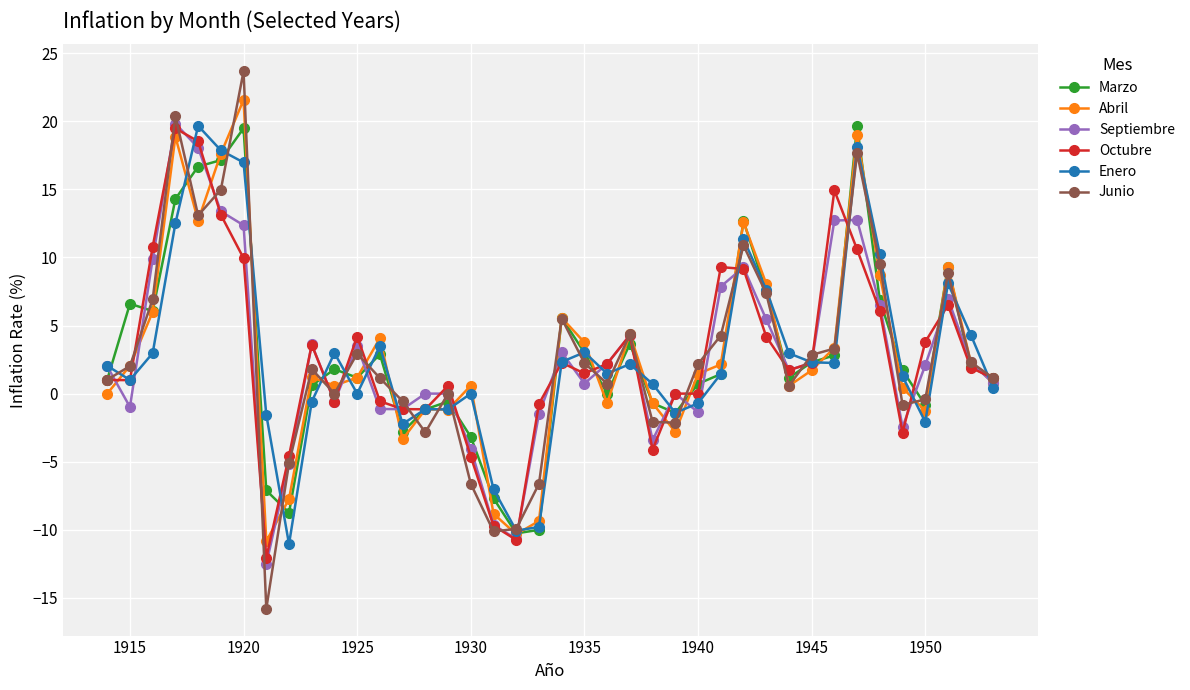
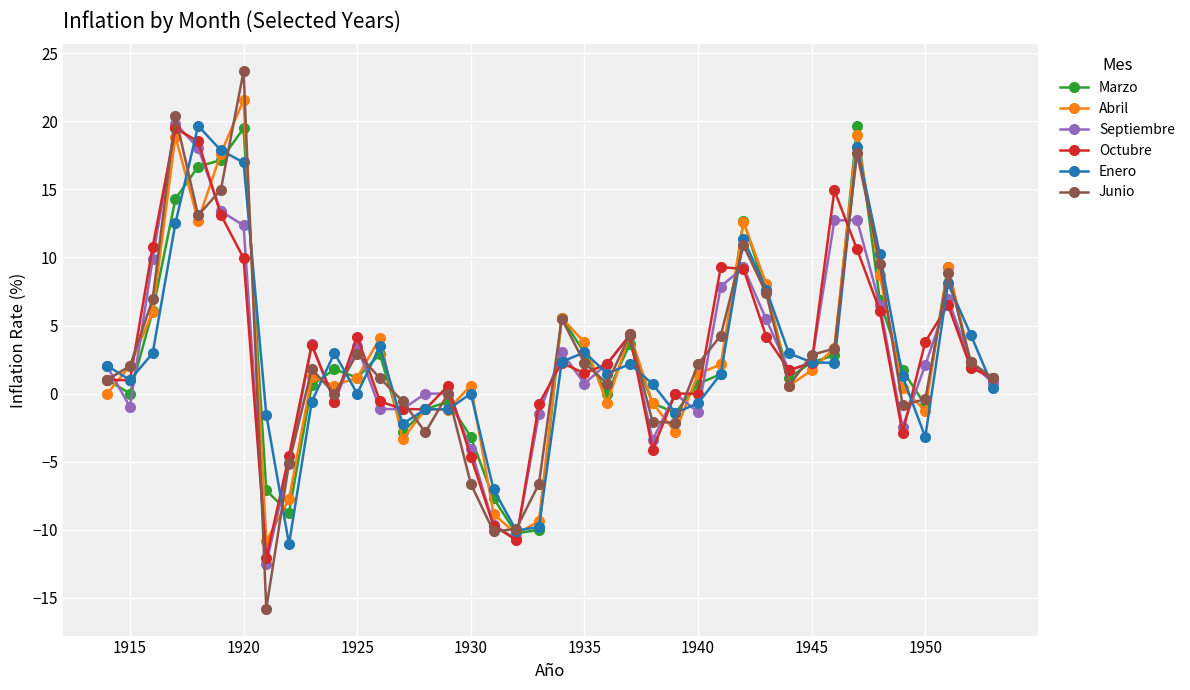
Marzo, 1915: 6.6 -> 0.0
Enero, 1950: -2.1 -> -3.2
